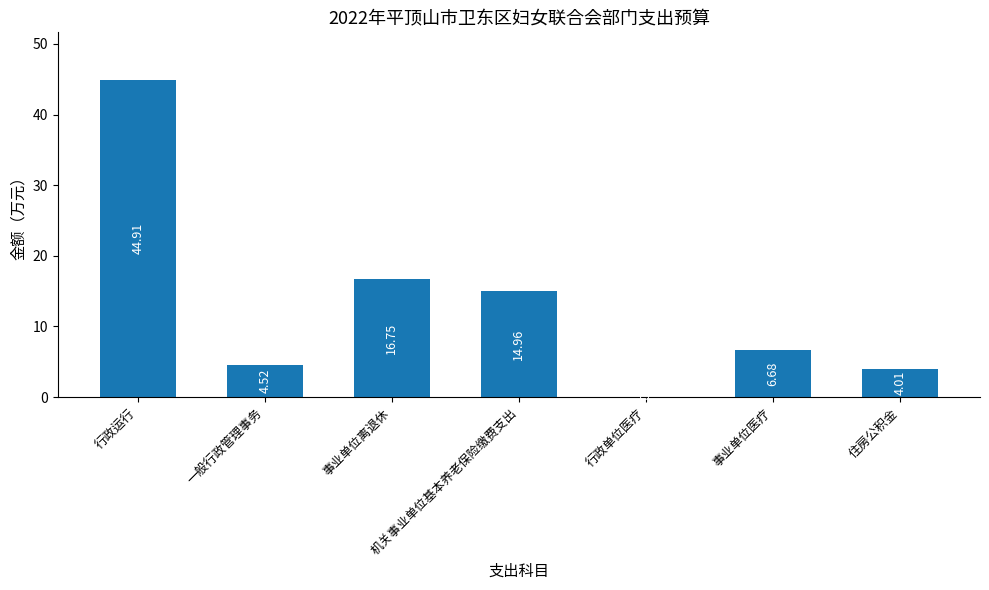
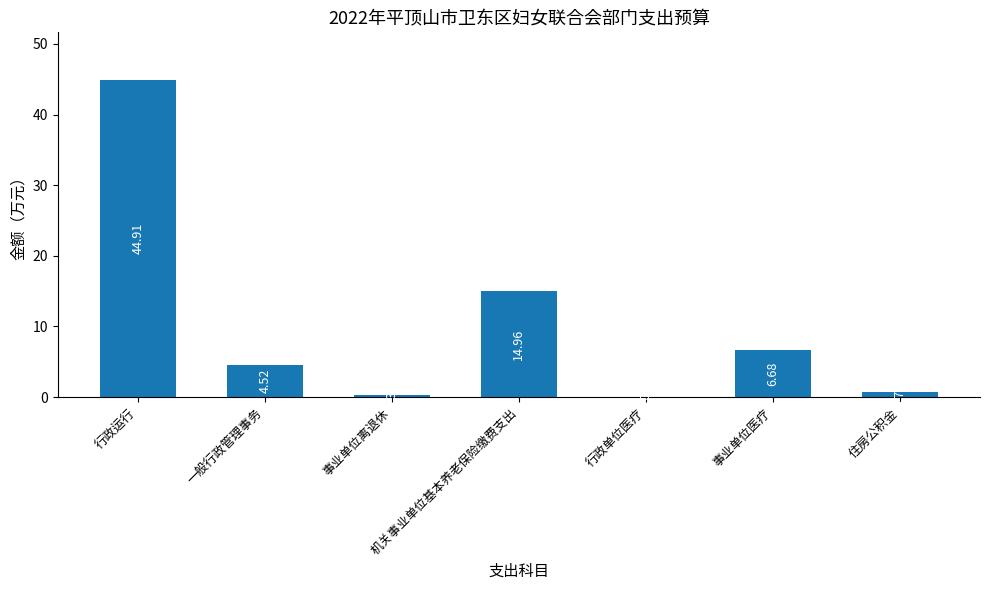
事业单位离退休: 17 -> 0
住房公积金: 4 -> 1
